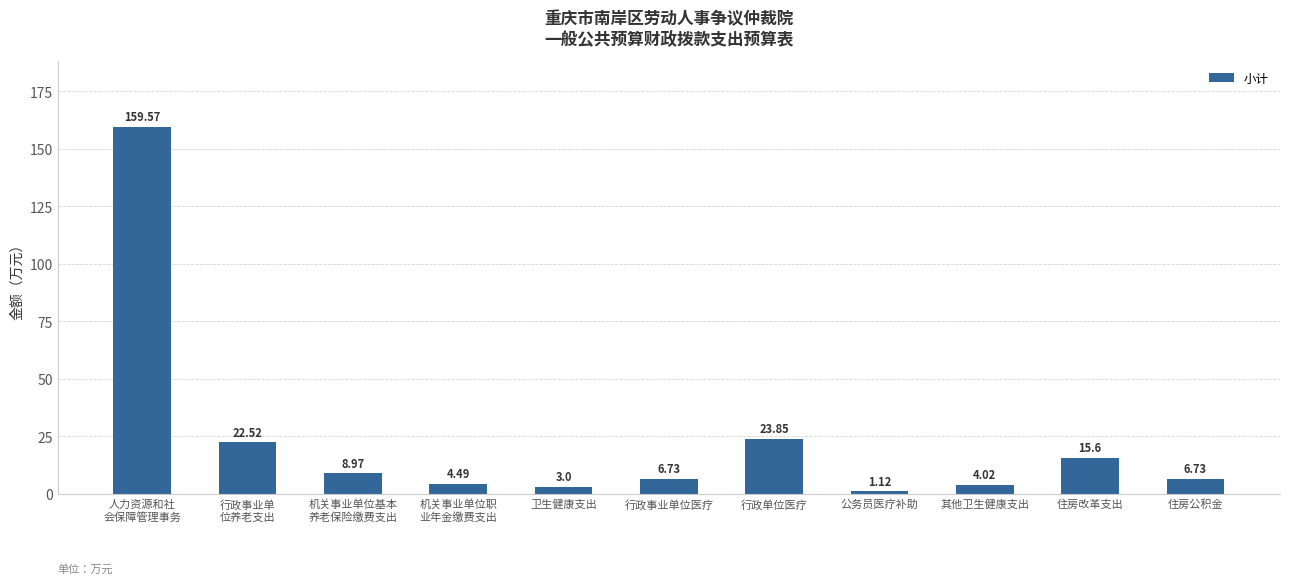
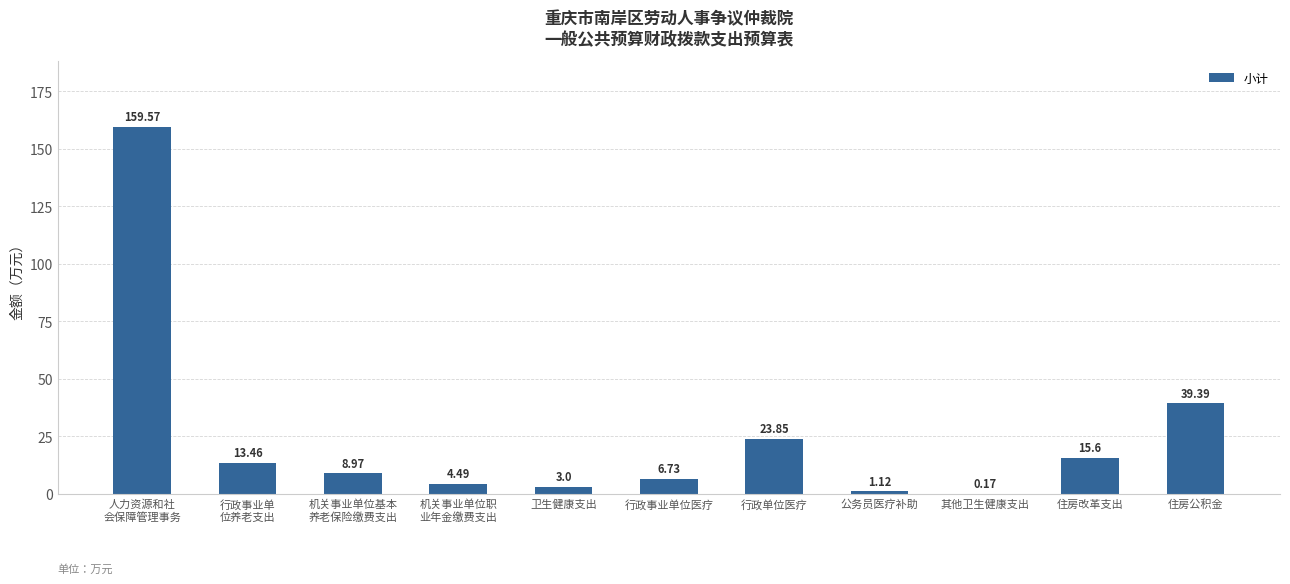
行政事业单 位养老支出: 22.52 -> 13.46
其他卫生健康支出: 4.02 -> 0.17
住房公积金: 6.73 -> 39.39
